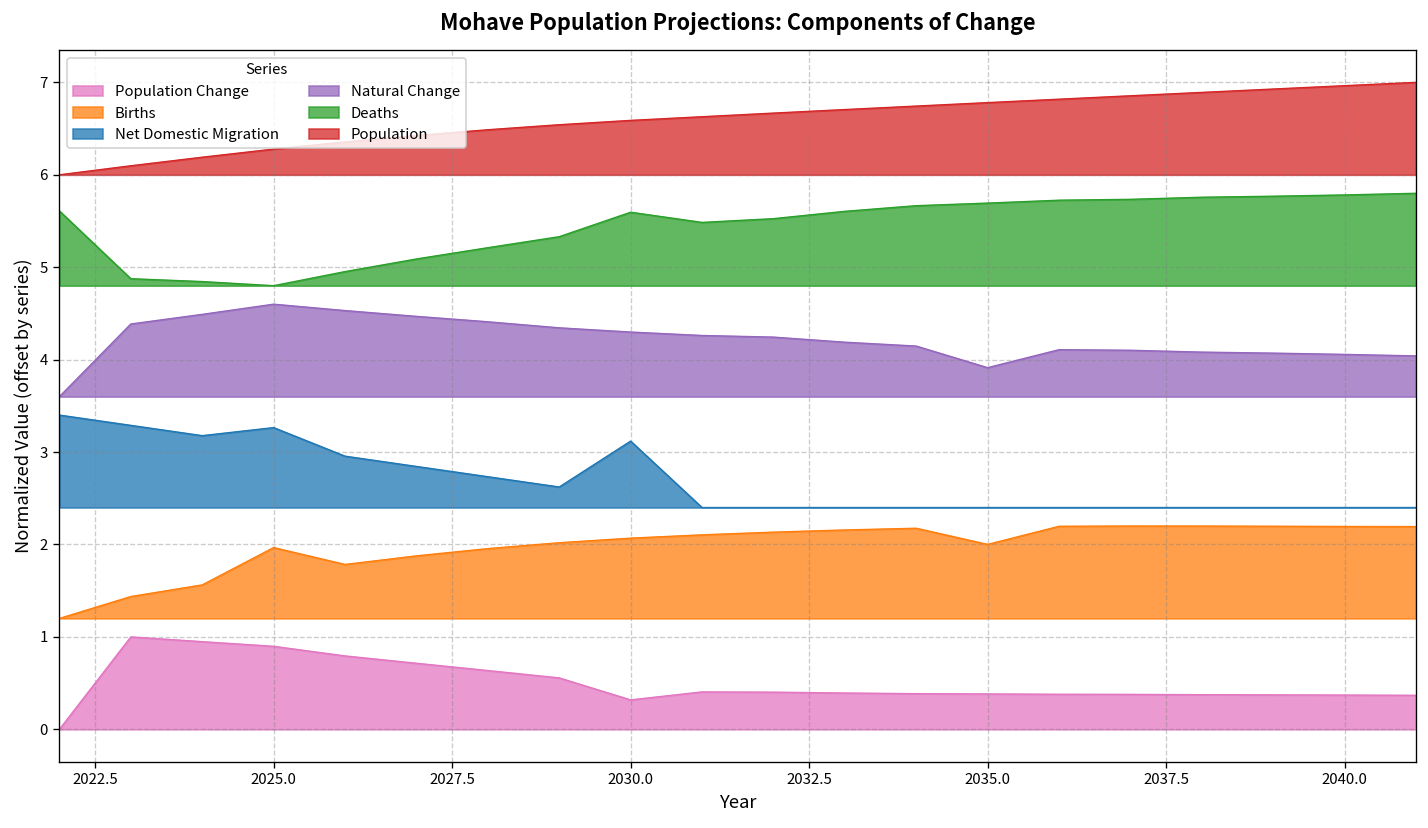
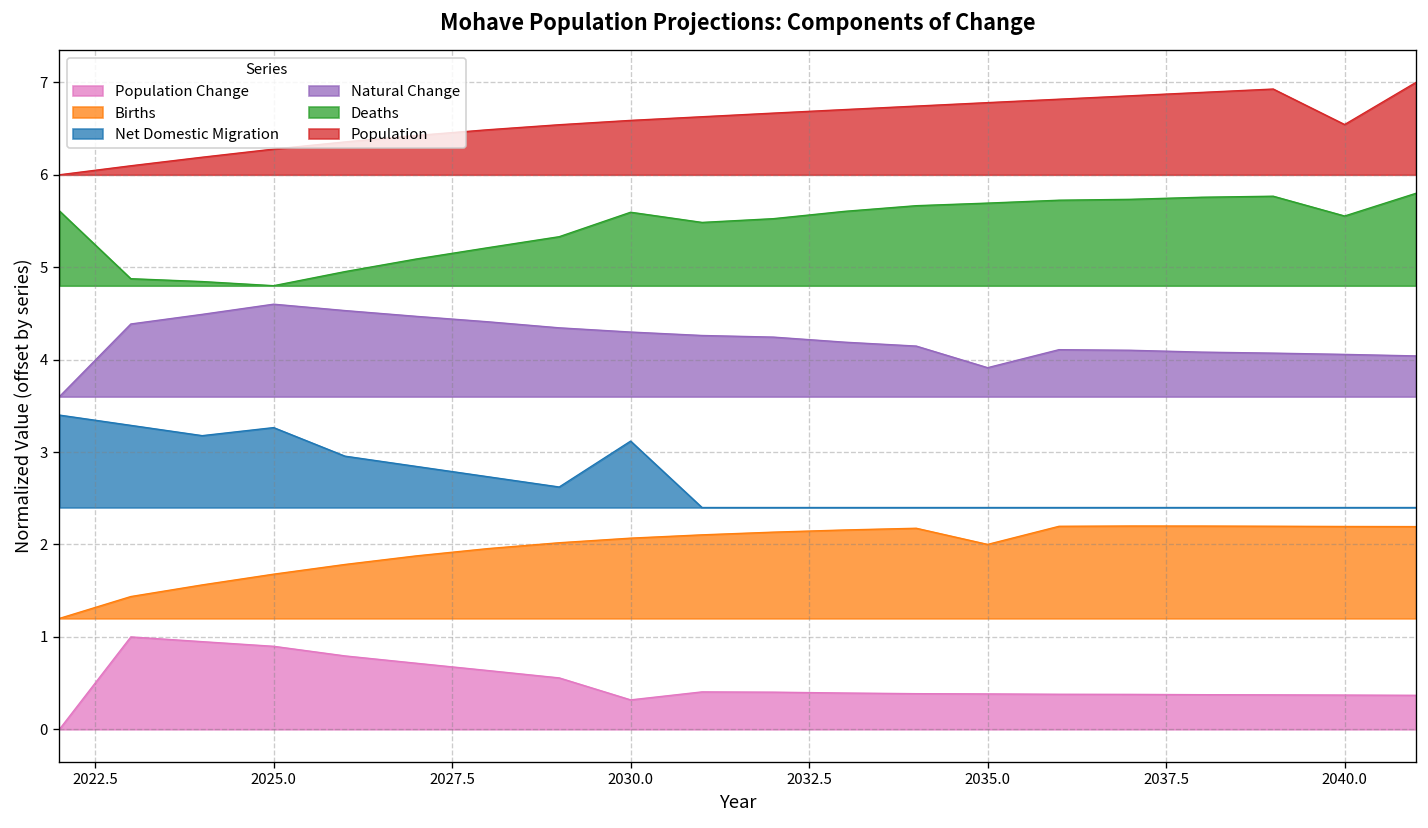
Births, 2025.0: 2.0 -> 1.7
Deaths, 2040.0: 5.8 -> 5.6
Population, 2040.0: 7.0 -> 6.5
